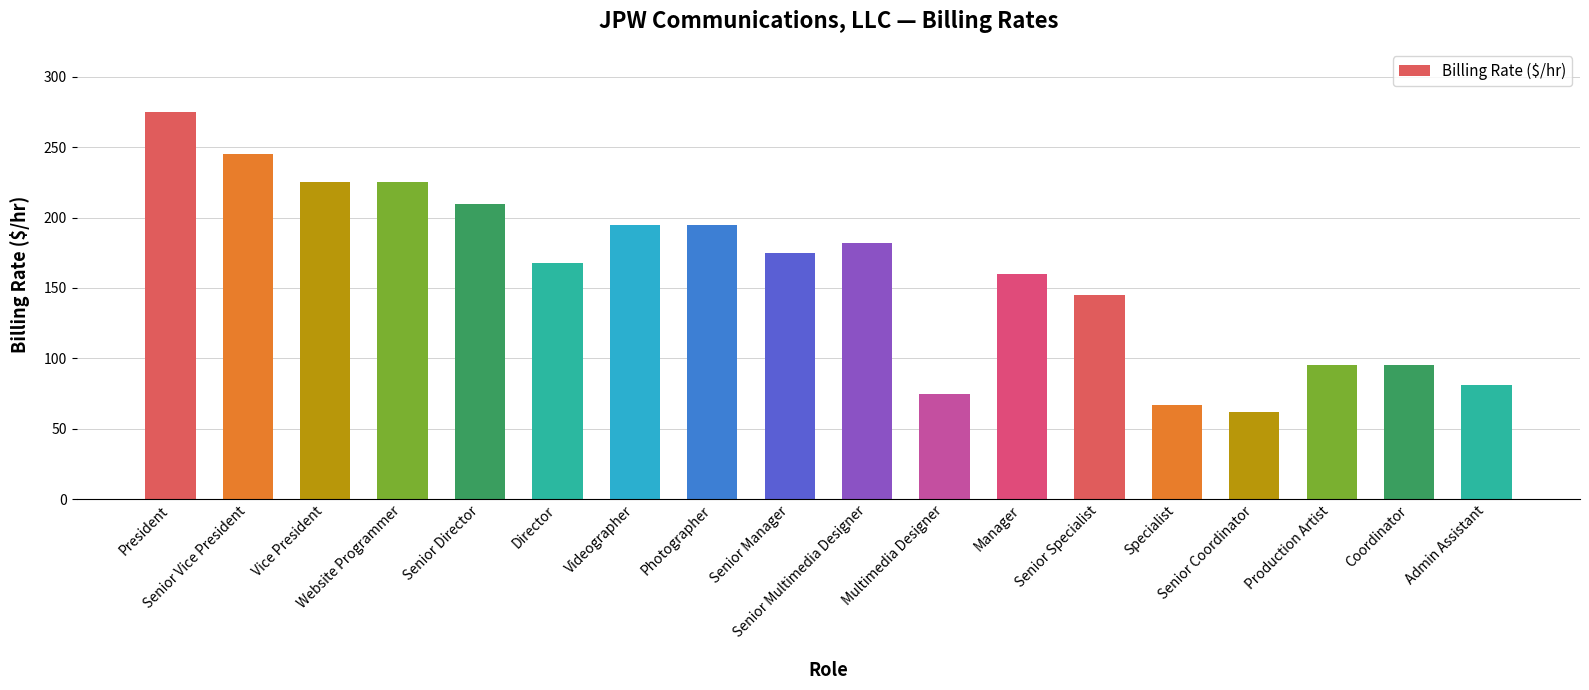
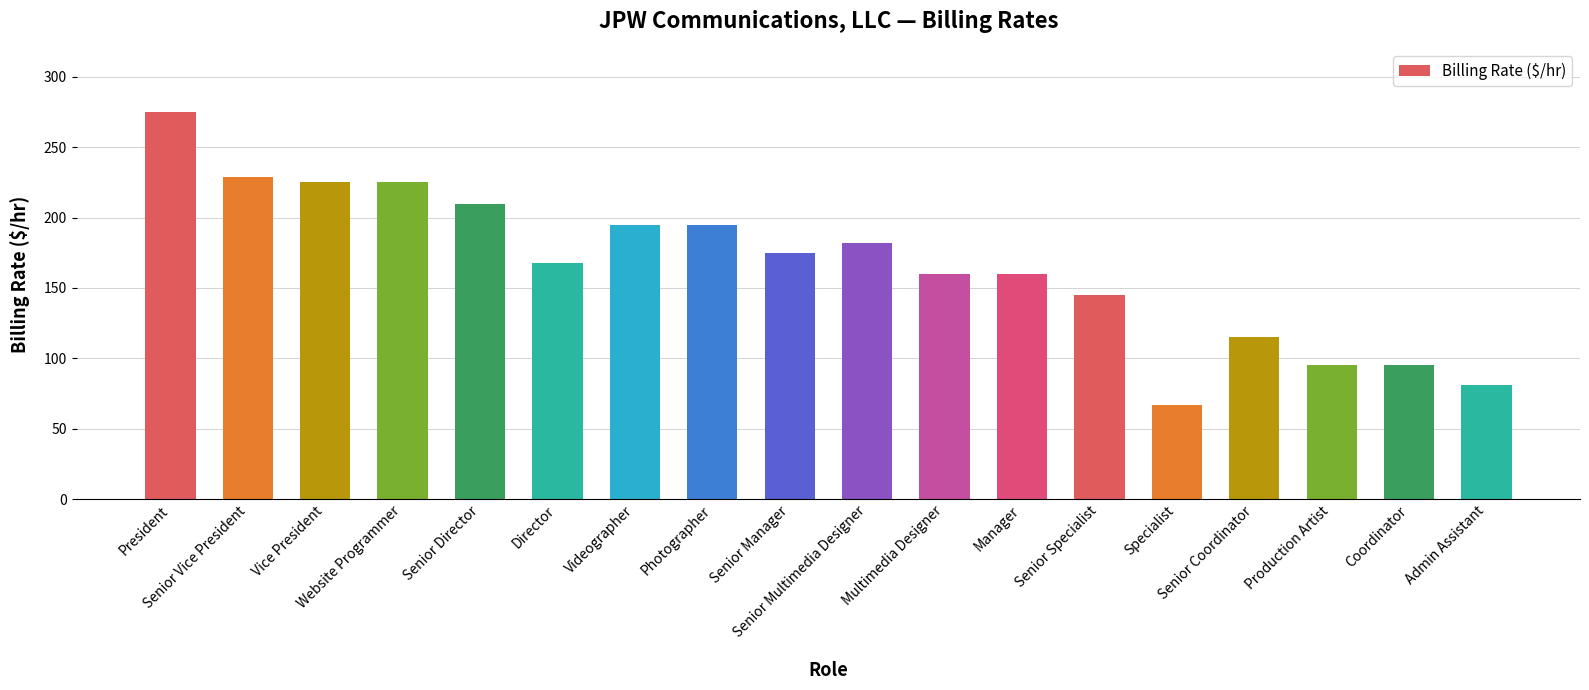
Senior Vice President: 245 -> 229
Multimedia Designer: 75 -> 160
Senior Coordinator: 62 -> 115
